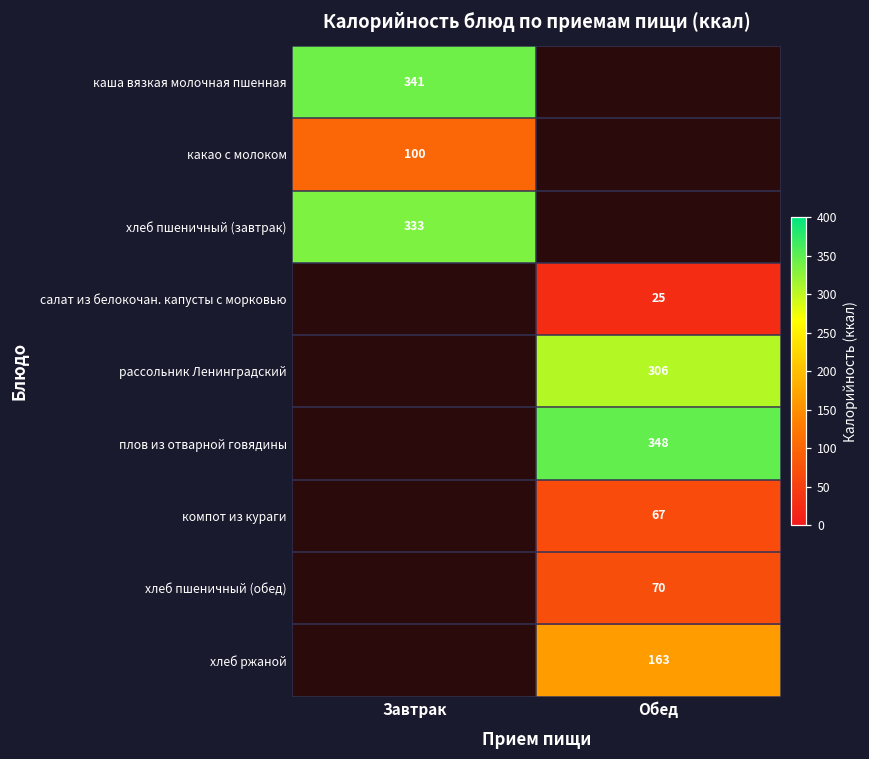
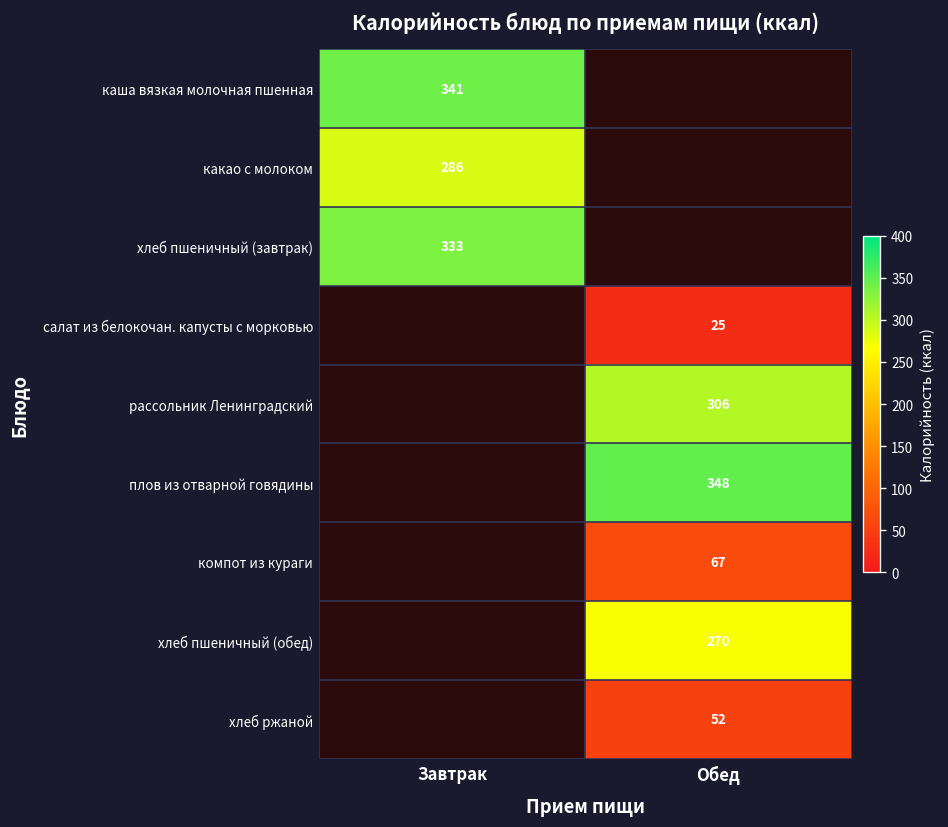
какао с молоком, Завтрак: 100 -> 286
хлеб пшеничный (обед), Обед: 70 -> 270
хлеб ржаной, Обед: 163 -> 52
